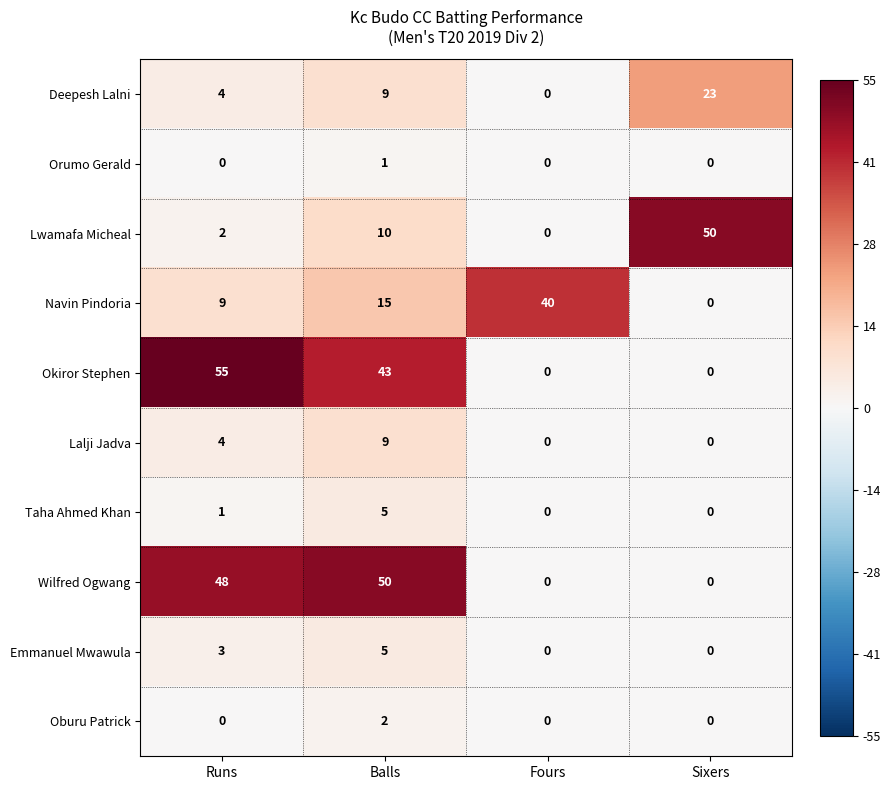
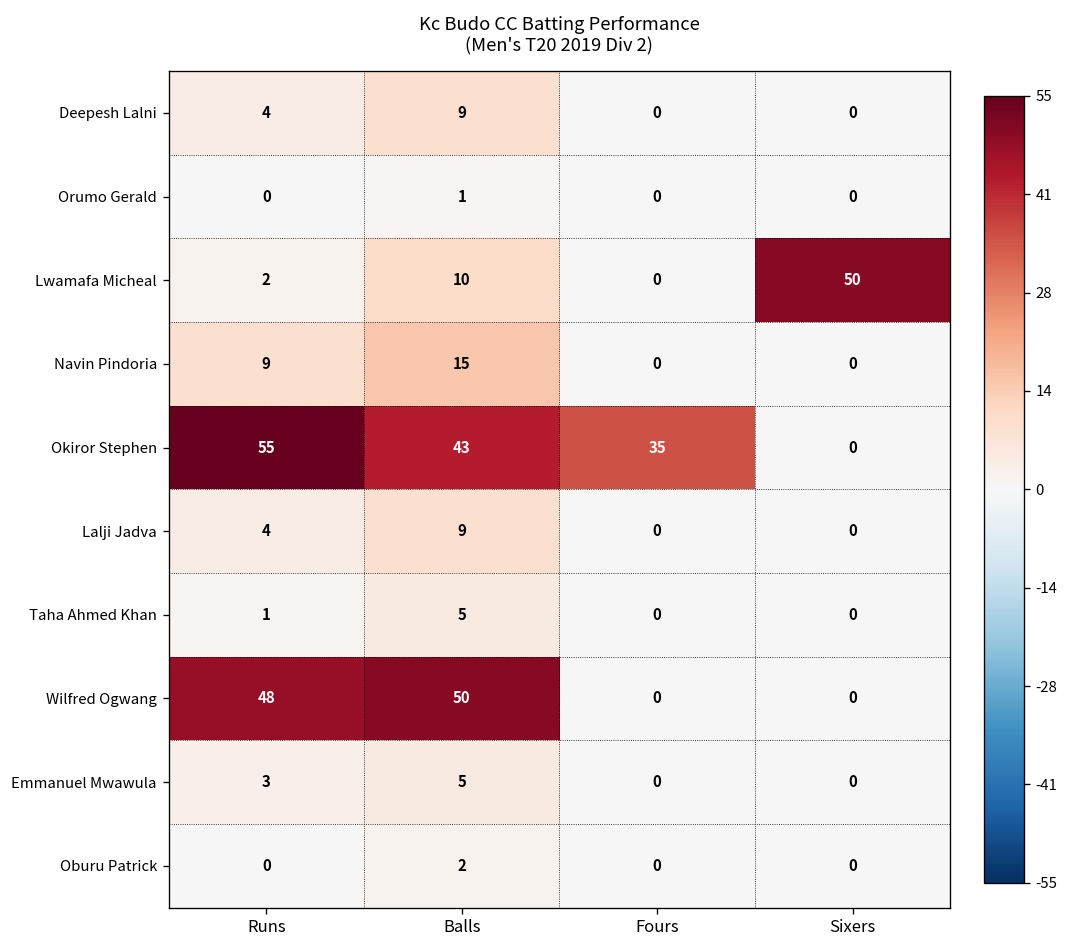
Deepesh Lalni, Sixers: 23 -> 0
Navin Pindoria, Fours: 40 -> 0
Okiror Stephen, Fours: 0 -> 35
